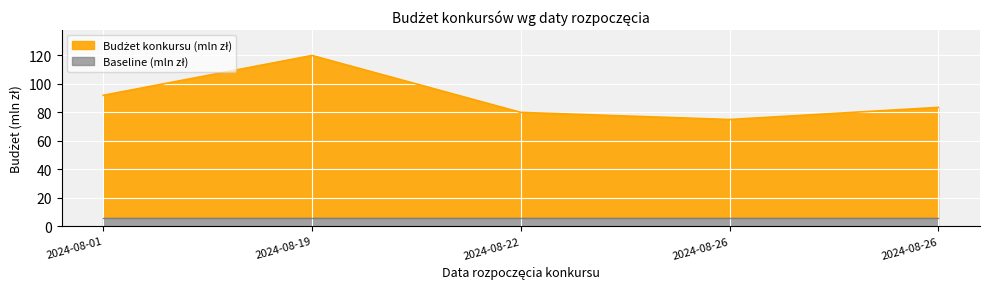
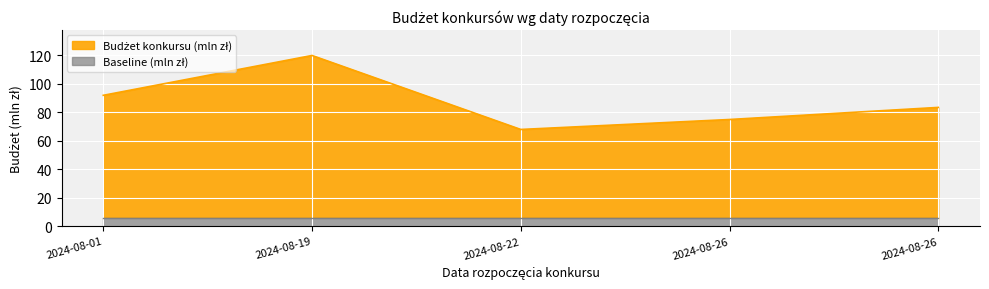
Budżet konkursu (mln zł), 2024-08-22: 80 -> 68
